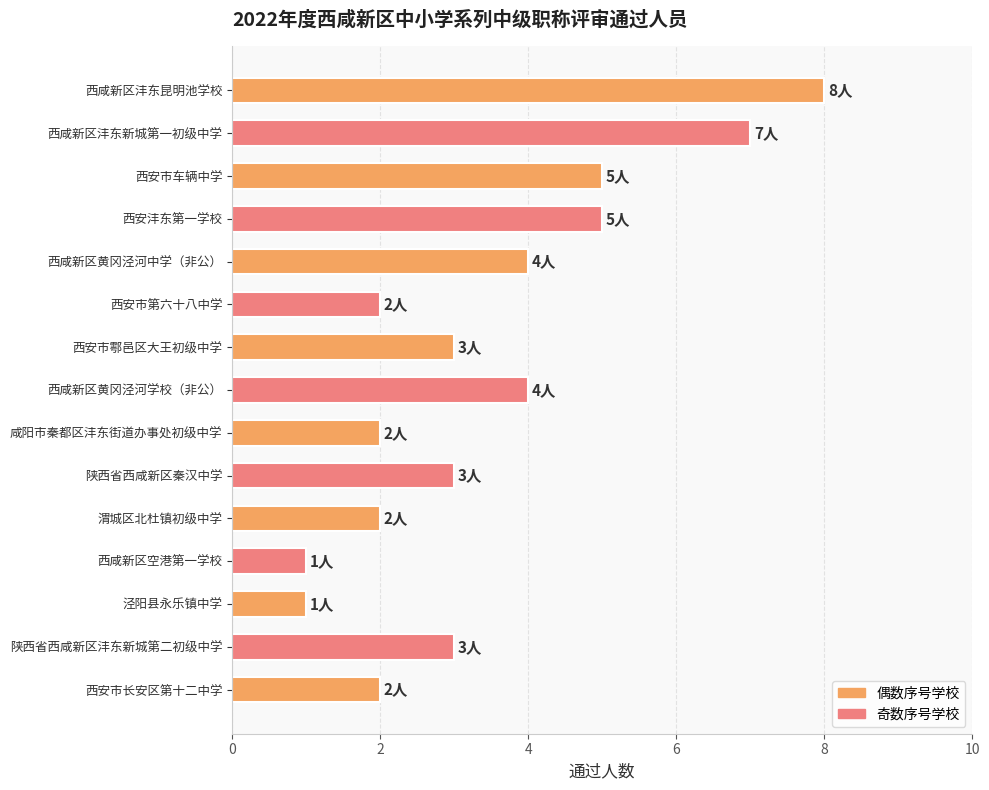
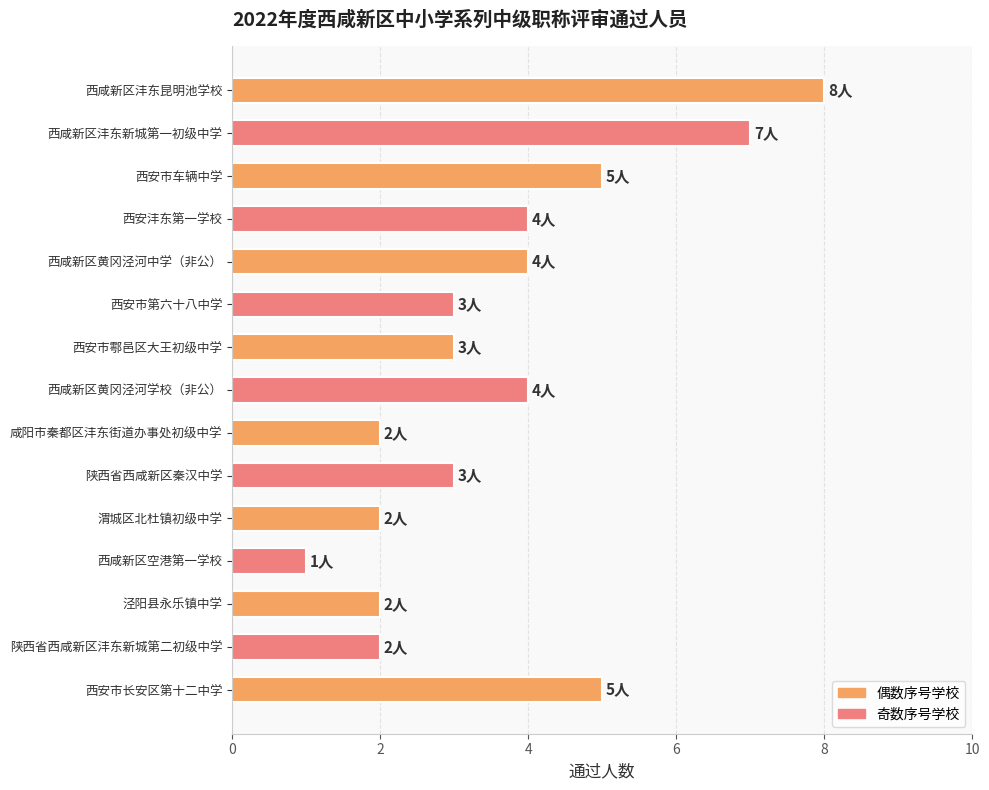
西安沣东第一学校: 5人 -> 4人
西安市第六十八中学: 2人 -> 3人
泾阳县永乐镇中学: 1人 -> 2人
陕西省西咸新区沣东新城第二初级中学: 3人 -> 2人
西安市长安区第十二中学: 2人 -> 5人
